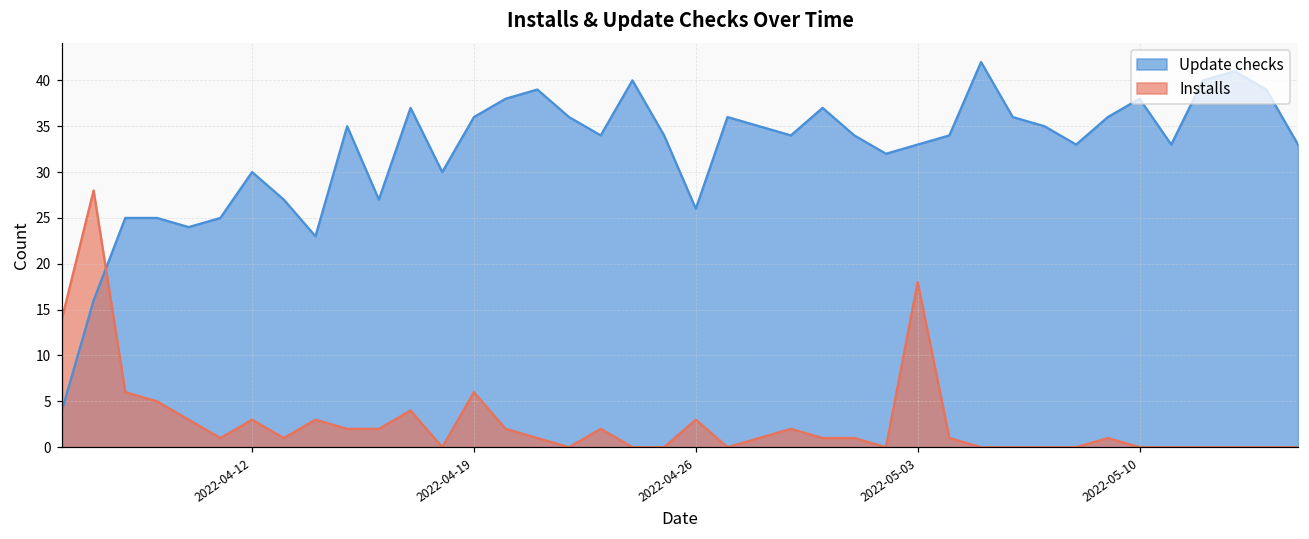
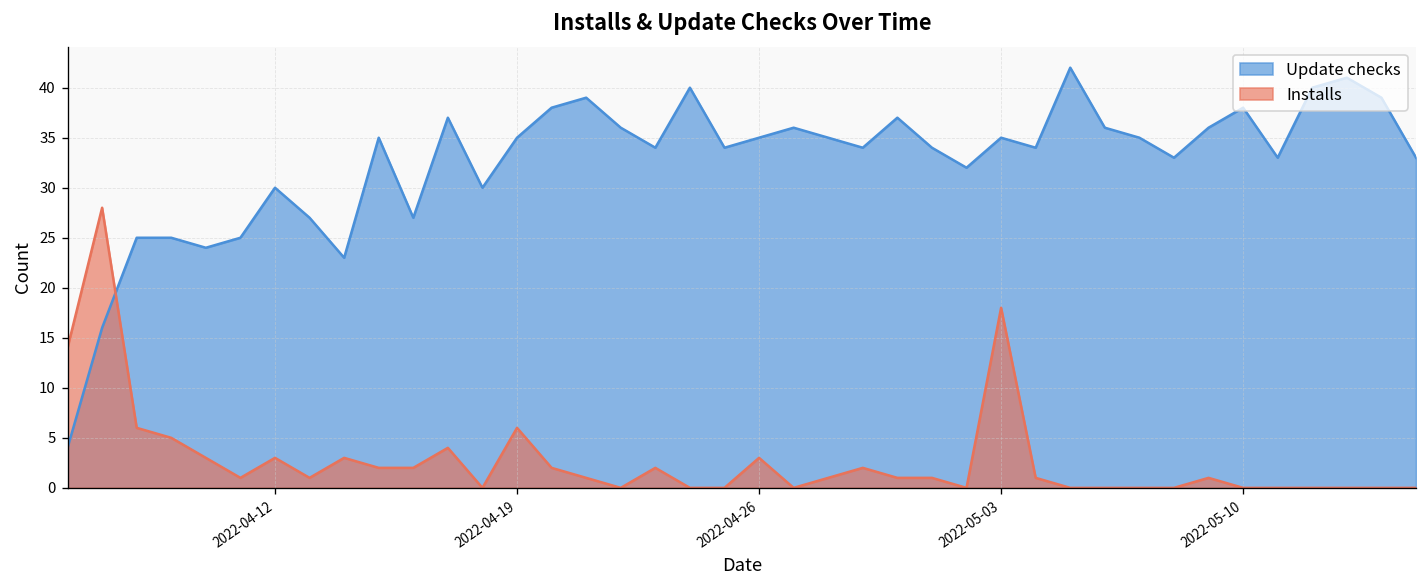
Update checks, 2022-04-19: 36 -> 35
Update checks, 2022-04-26: 26 -> 35
Update checks, 2022-05-03: 33 -> 35
